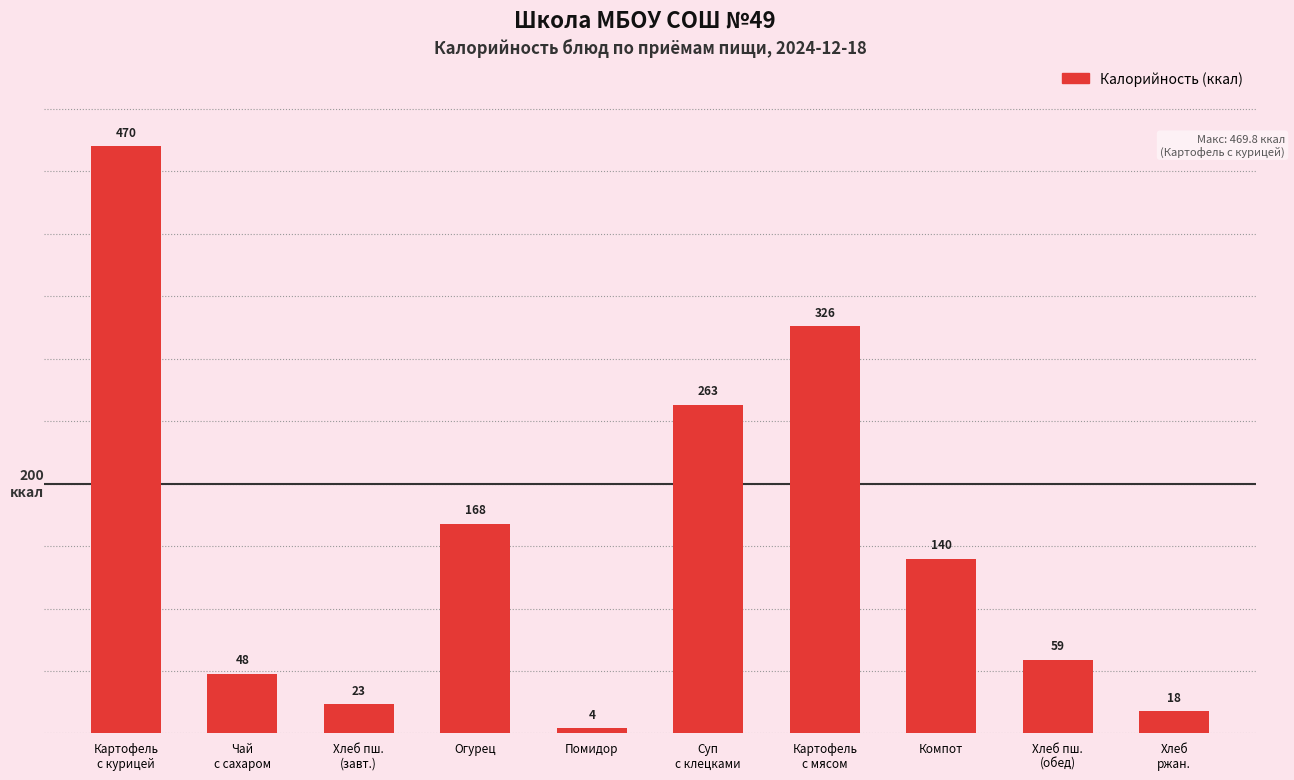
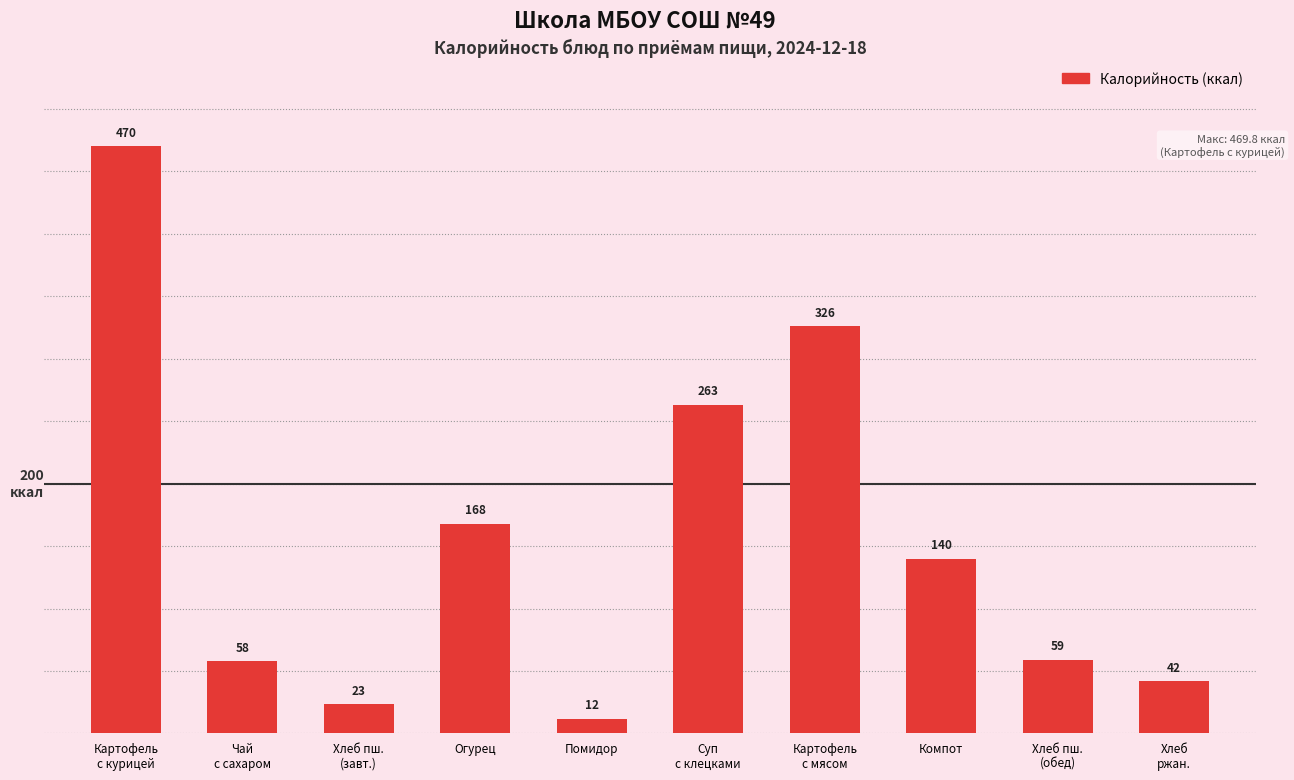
Чай с сахаром: 48 -> 58
Помидор: 4 -> 12
Хлеб ржан.: 18 -> 42
